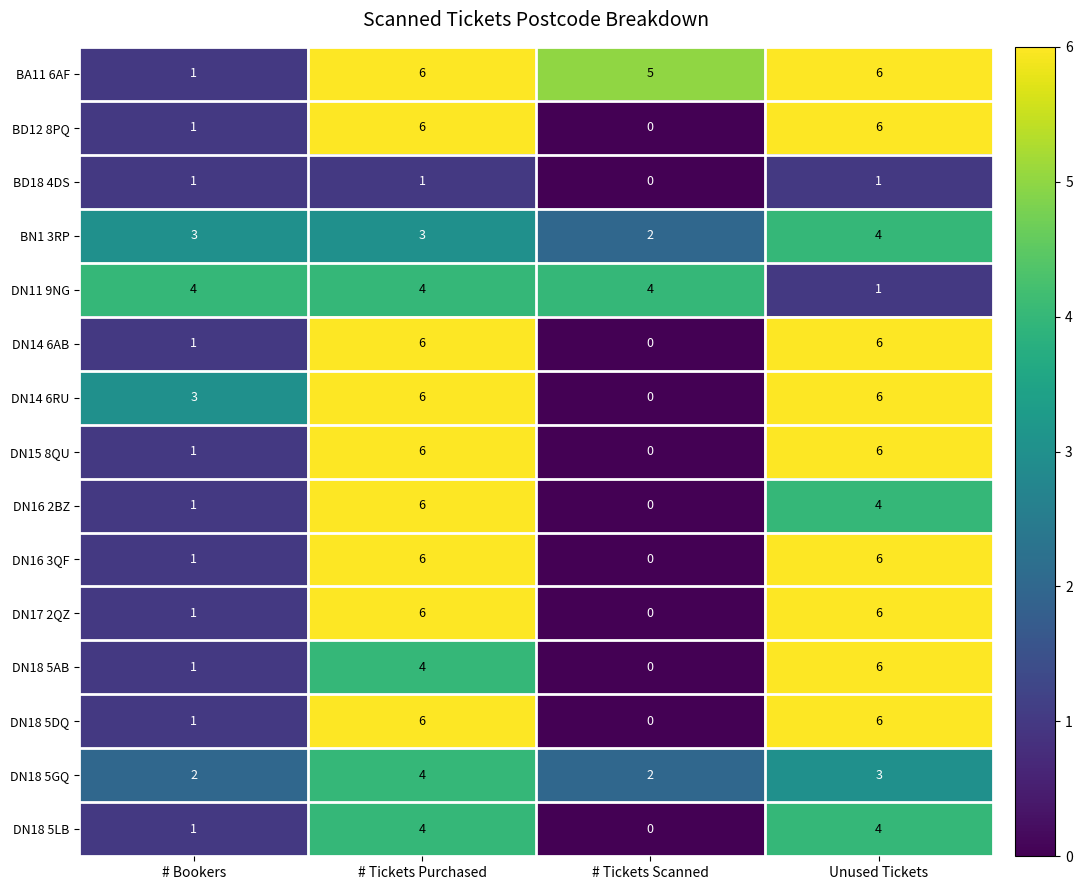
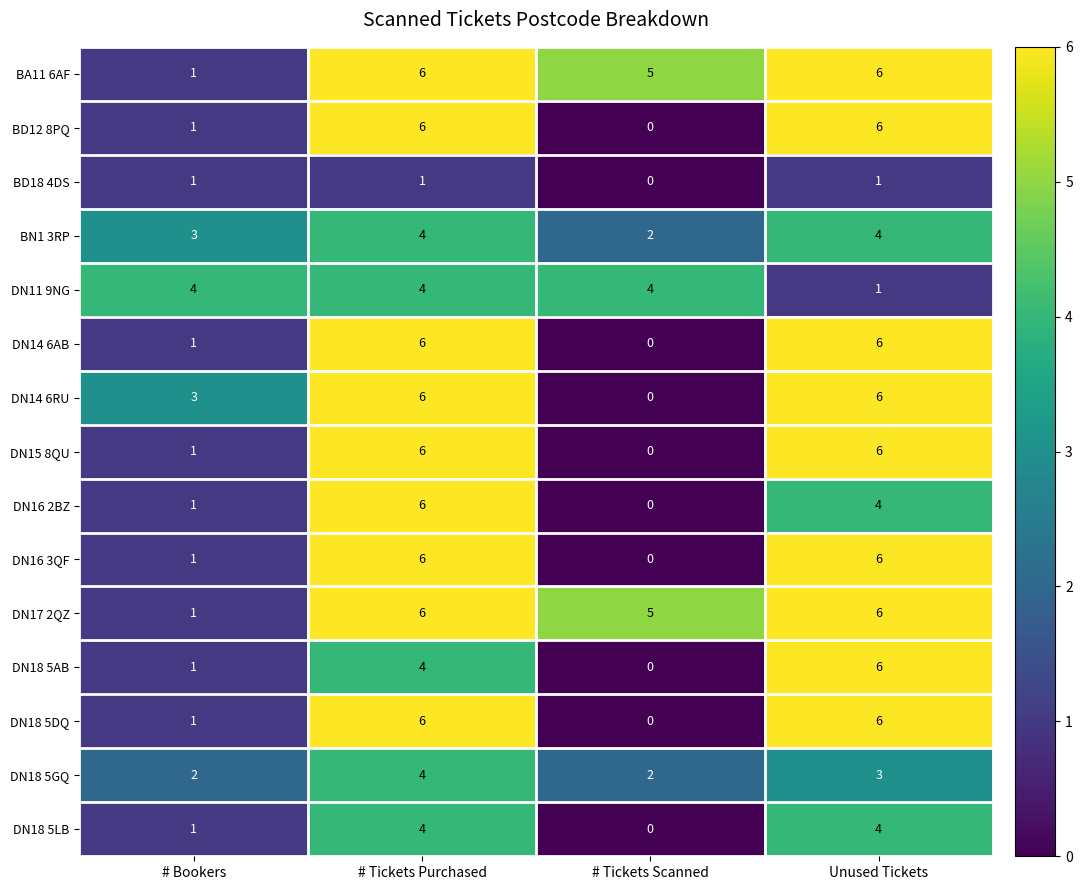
BN1 3RP, # Tickets Purchased: 3 -> 4
DN17 2QZ, # Tickets Scanned: 0 -> 5
